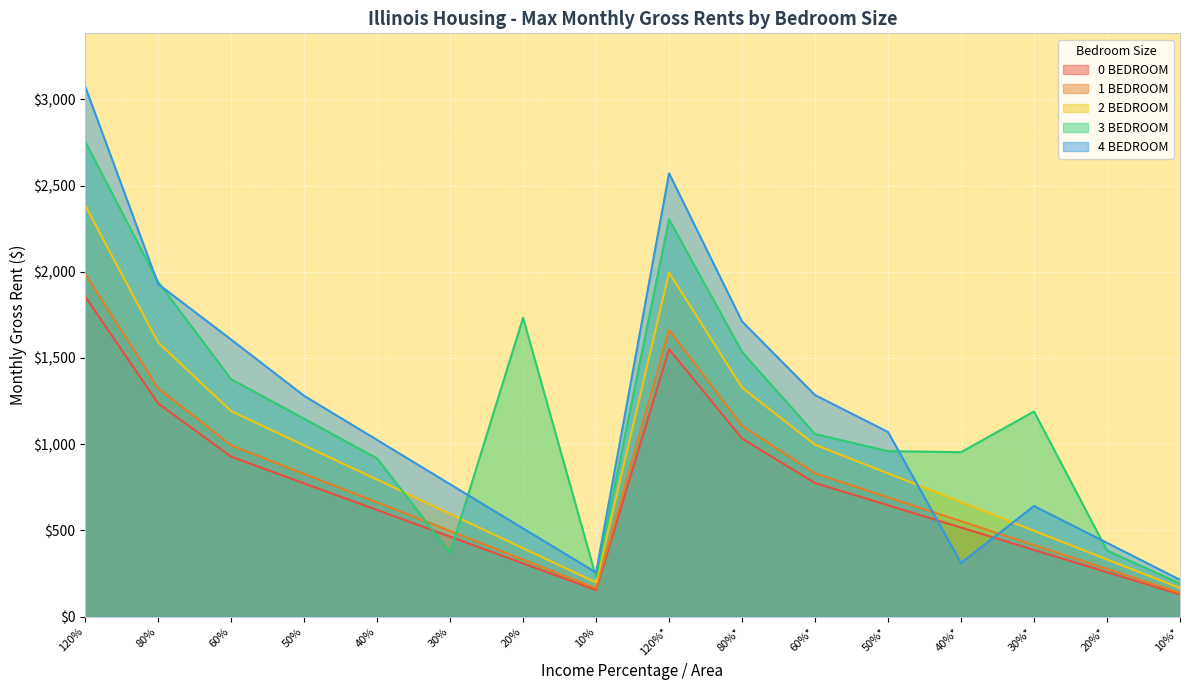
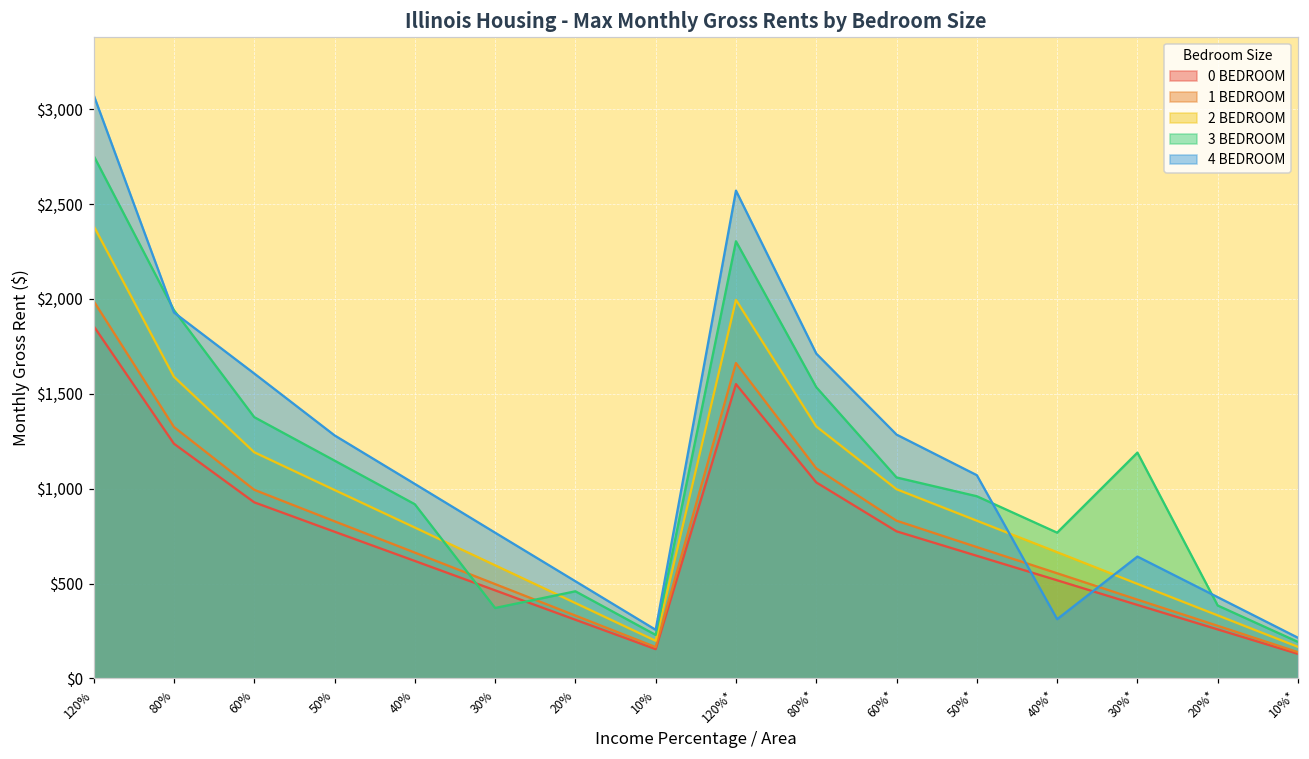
3 BEDROOM, 20%: $1,730 -> $460
3 BEDROOM, 40%*: $950 -> $770
